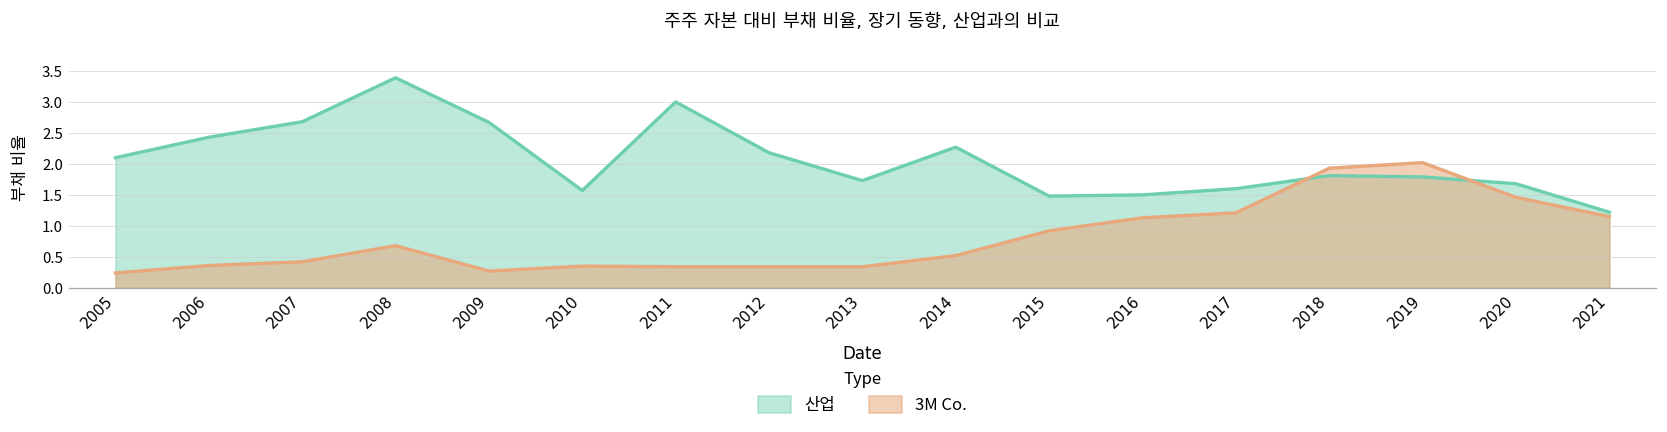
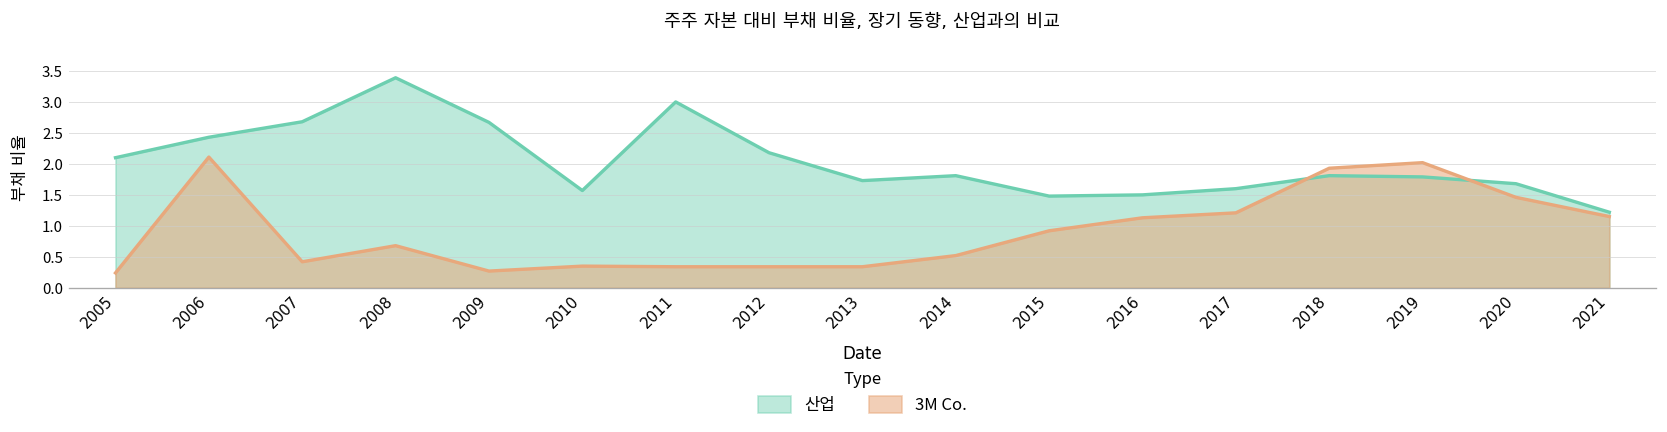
3M Co., 2006: 0.4 -> 2.1
산업, 2014: 2.3 -> 1.8
